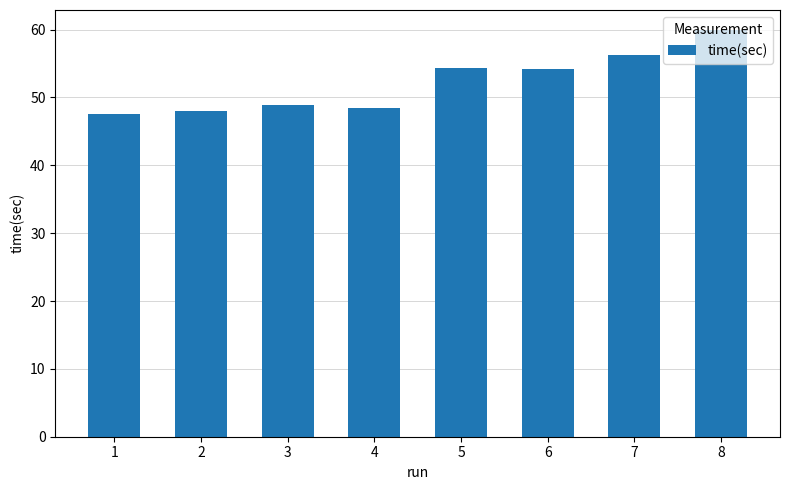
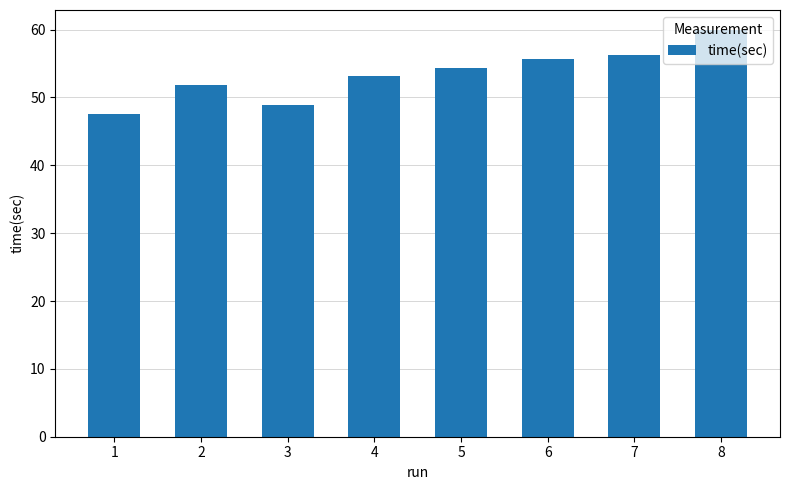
2: 48 -> 52
4: 49 -> 53
6: 54 -> 56
